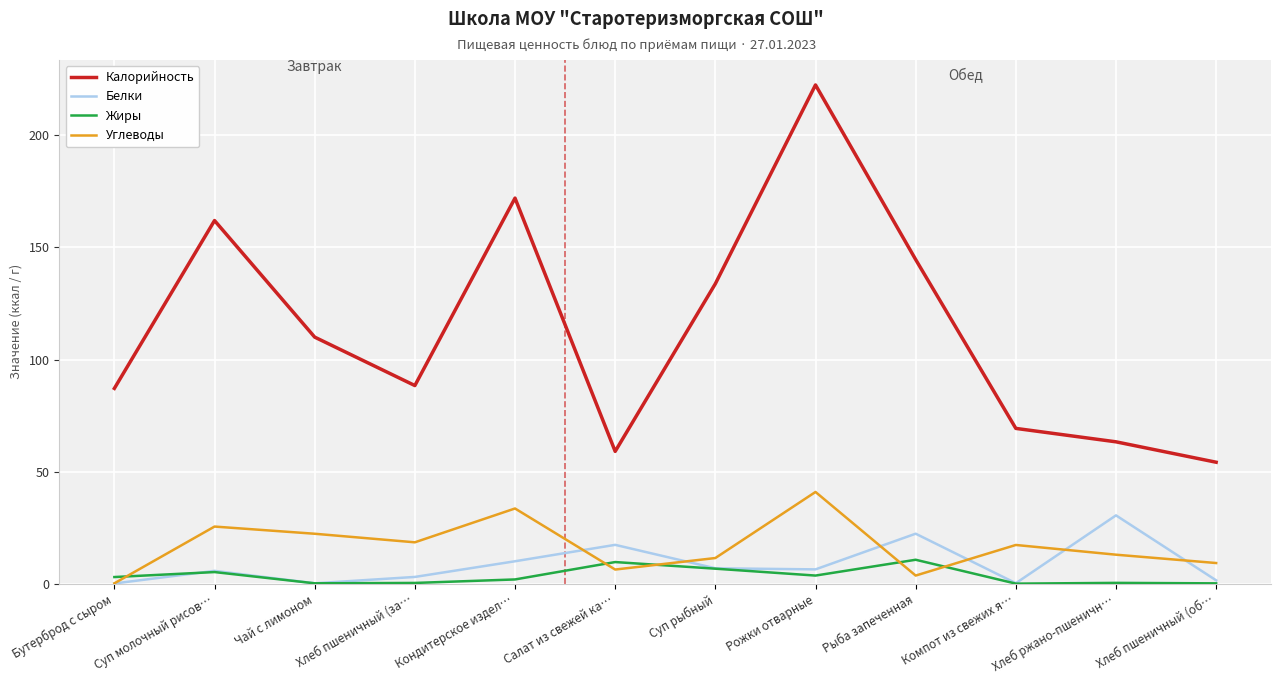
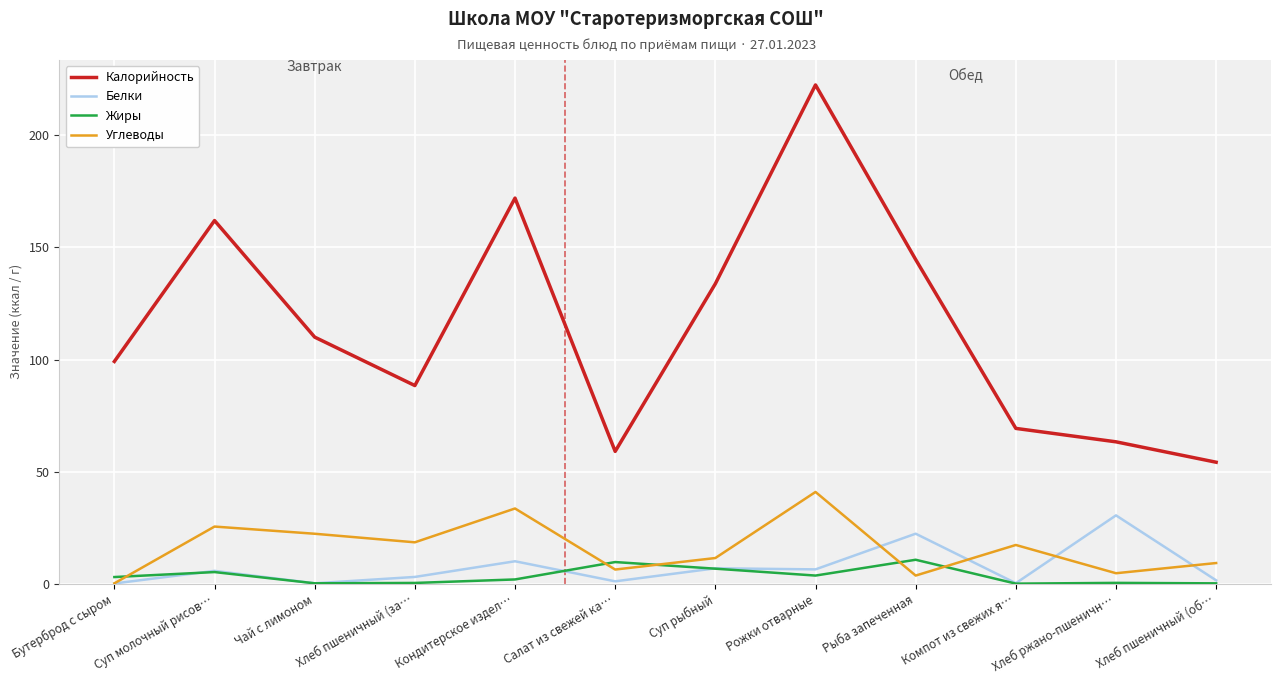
Калорийность, Бутерброд с сыром: 87 -> 99
Белки, Салат из свежей ка…: 17 -> 1
Углеводы, Хлеб ржано-пшеничн…: 13 -> 5
